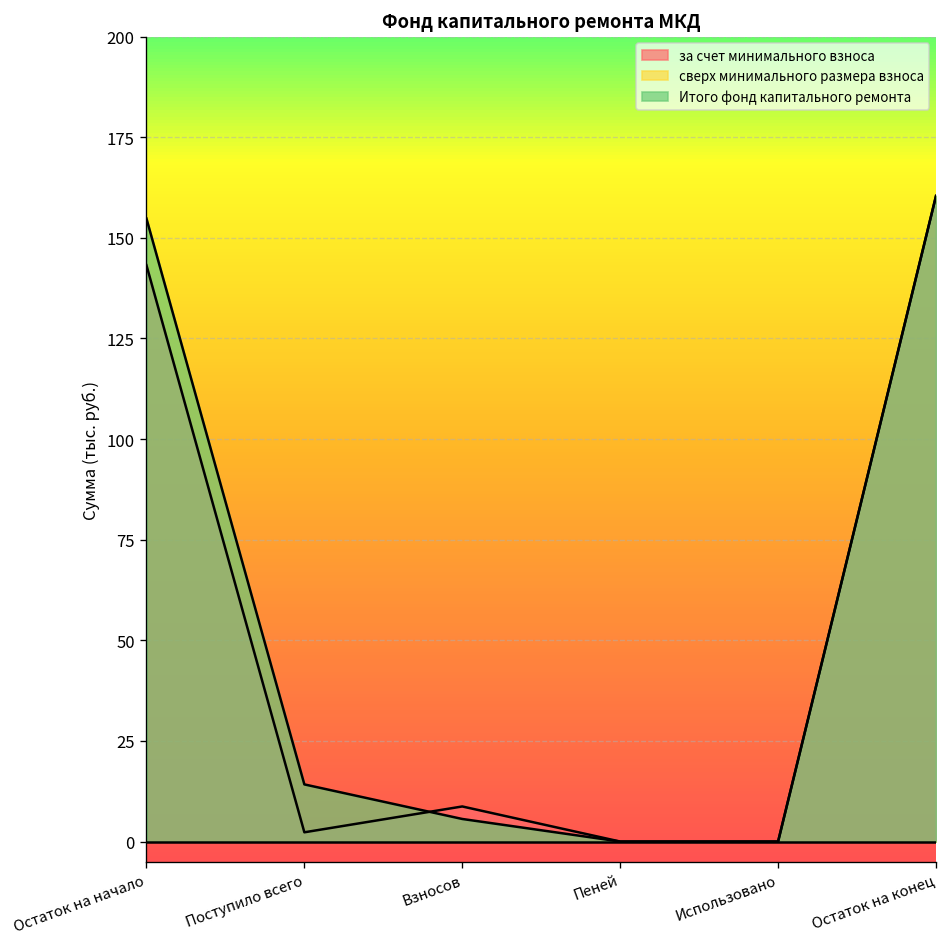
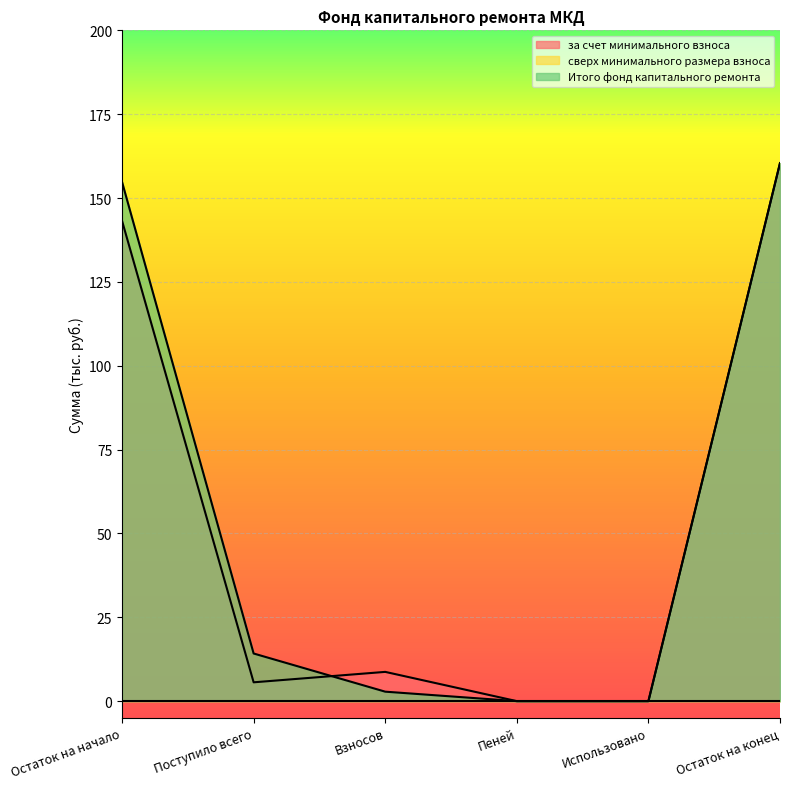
за счет минимального взноса, Поступило всего: 2 -> 6
Итого фонд капитального ремонта, Взносов: 6 -> 3
